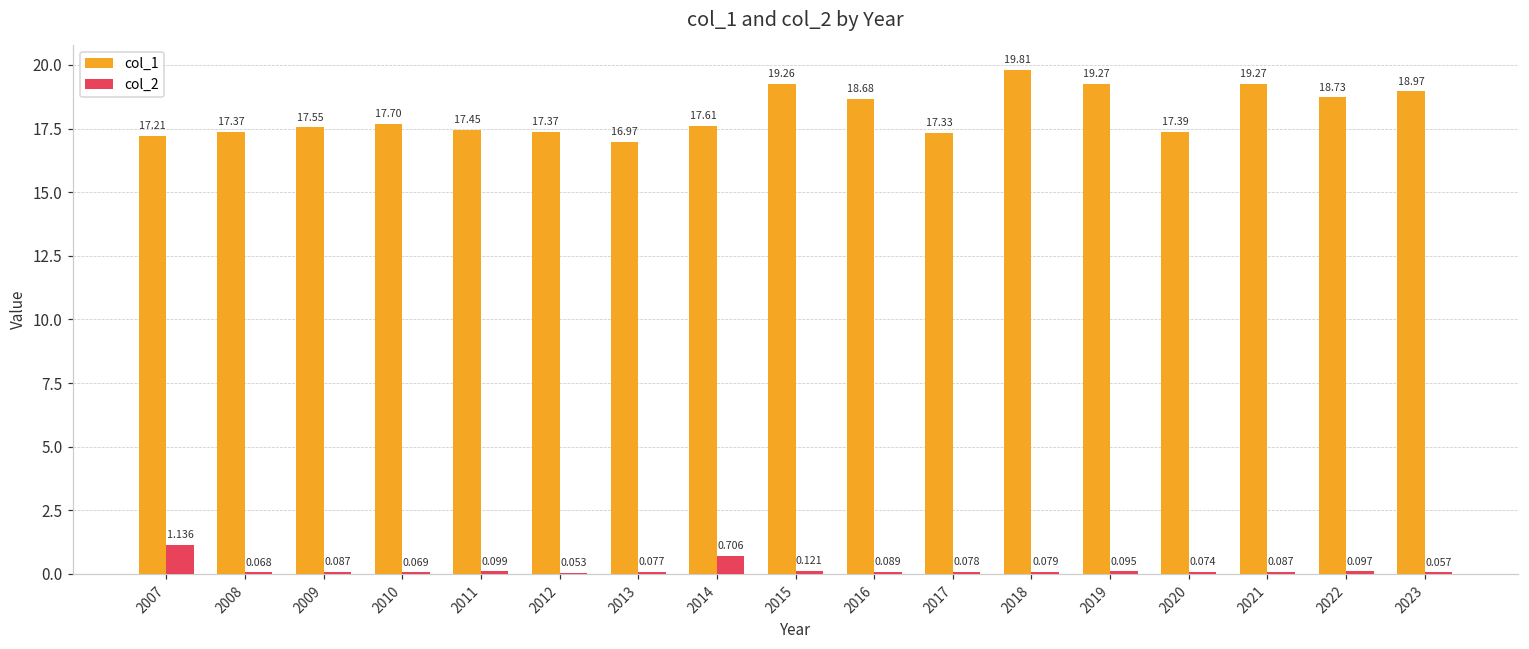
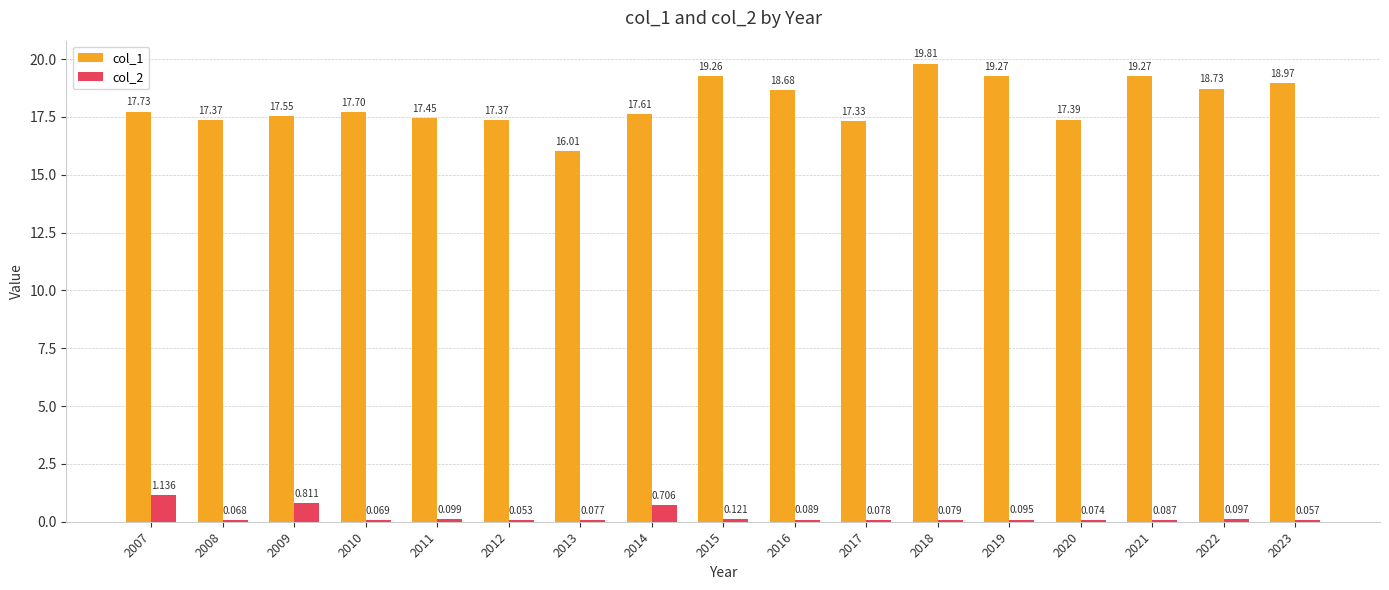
col_1, 2007: 17.21 -> 17.73
col_2, 2009: 0.087 -> 0.811
col_1, 2013: 16.97 -> 16.01
